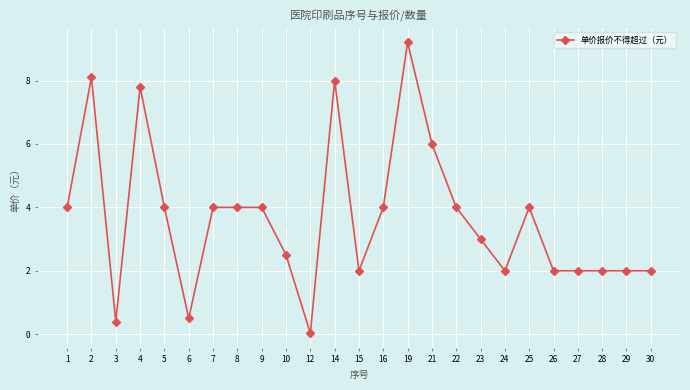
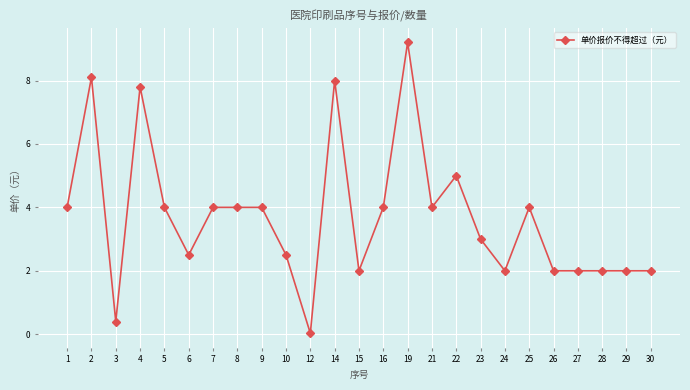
6: 0.5 -> 2.5
21: 6 -> 4
22: 4 -> 5
